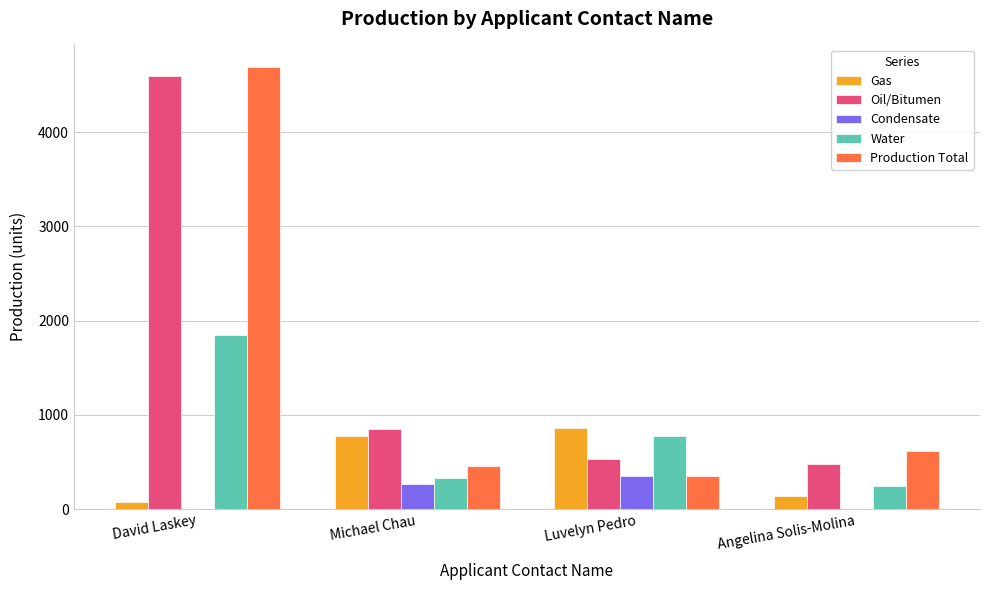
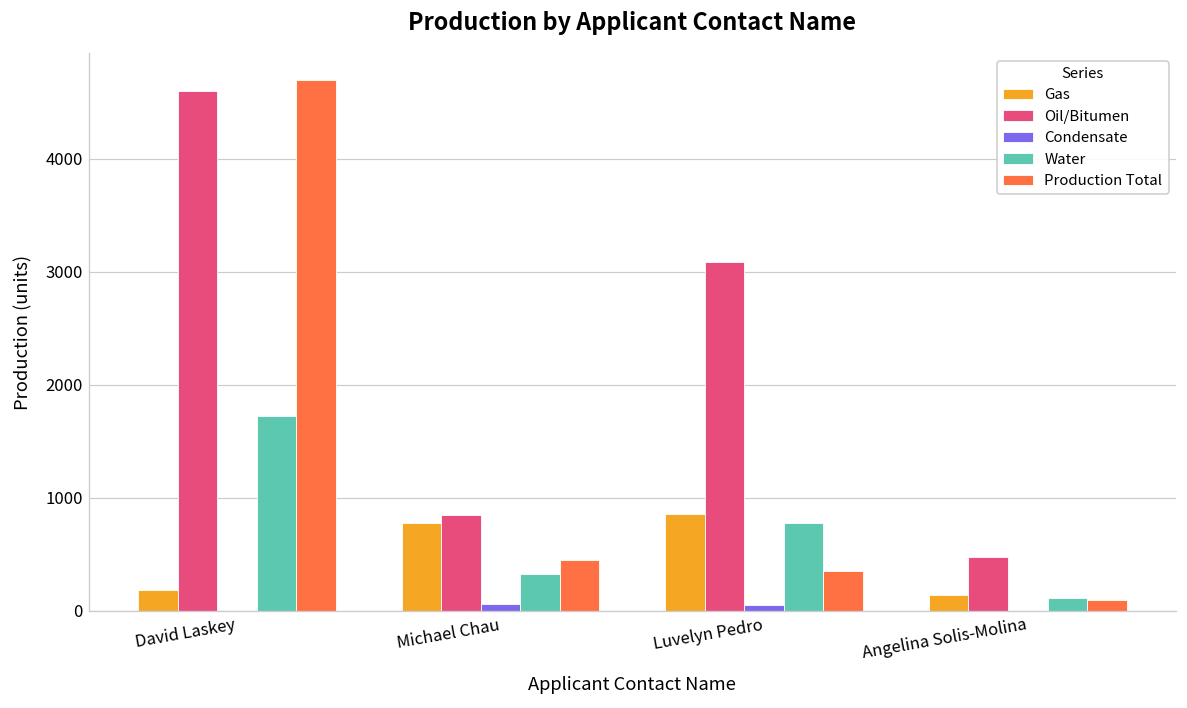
Gas, David Laskey: 100 -> 200
Water, David Laskey: 1900 -> 1700
Condensate, Michael Chau: 300 -> 100
Oil/Bitumen, Luvelyn Pedro: 500 -> 3100
Condensate, Luvelyn Pedro: 400 -> 100
Water, Angelina Solis-Molina: 200 -> 100
Production Total, Angelina Solis-Molina: 600 -> 100
